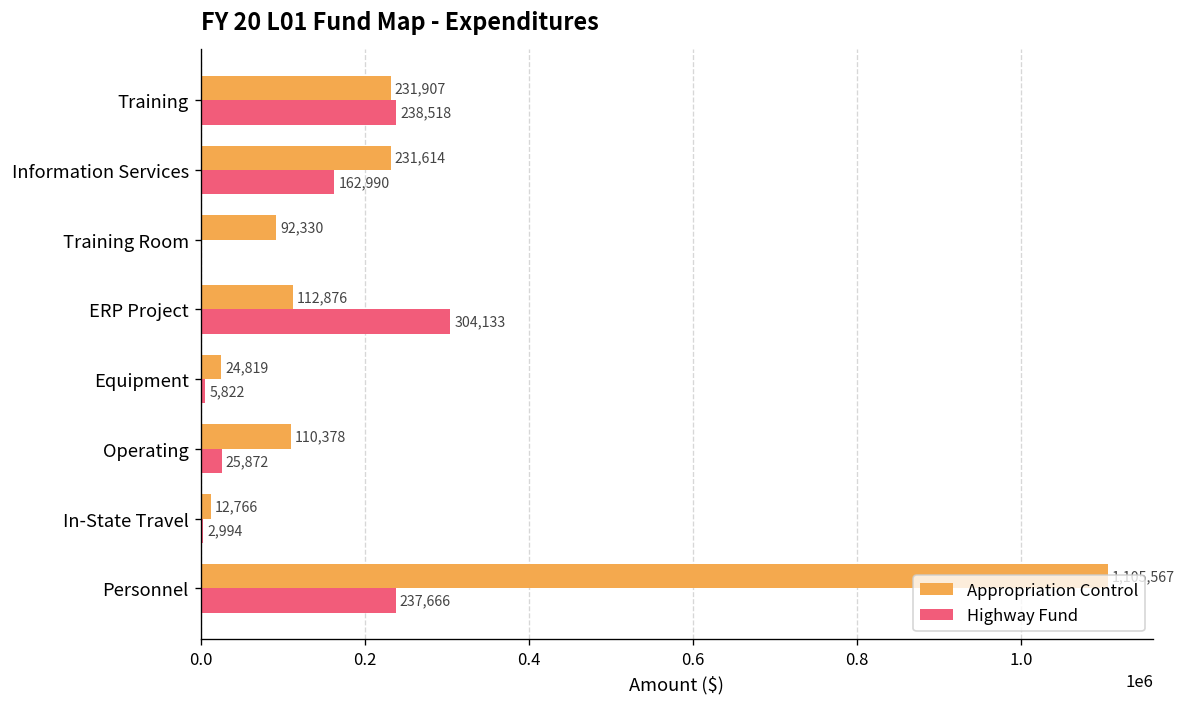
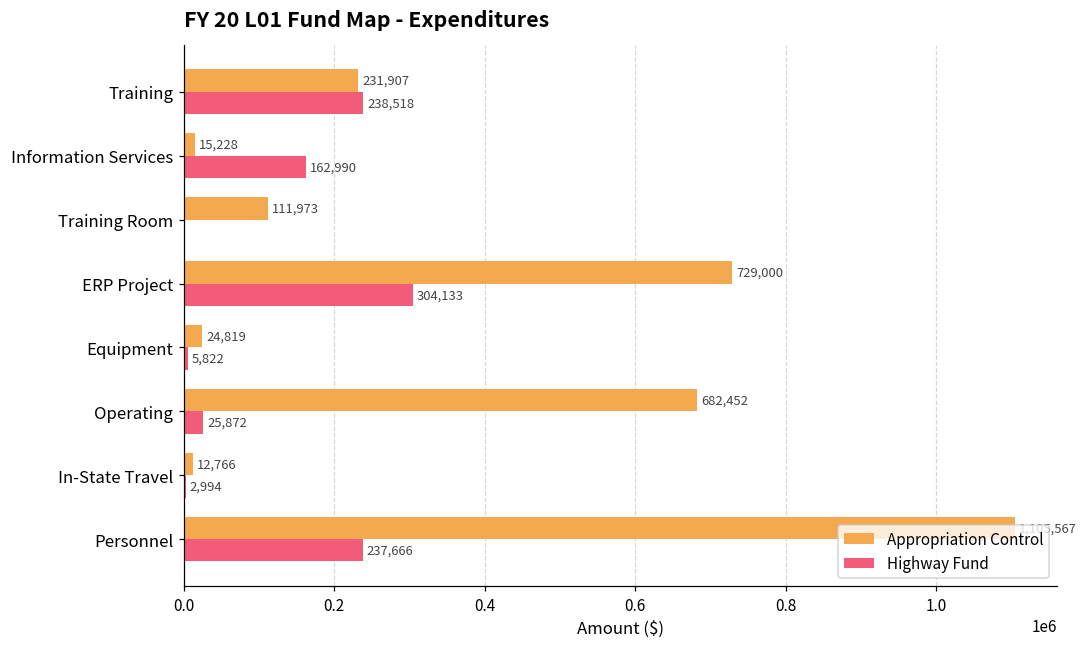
Appropriation Control, Information Services: 231,614 -> 15,228
Appropriation Control, Training Room: 92,330 -> 111,973
Appropriation Control, ERP Project: 112,876 -> 729,000
Appropriation Control, Operating: 110,378 -> 682,452
